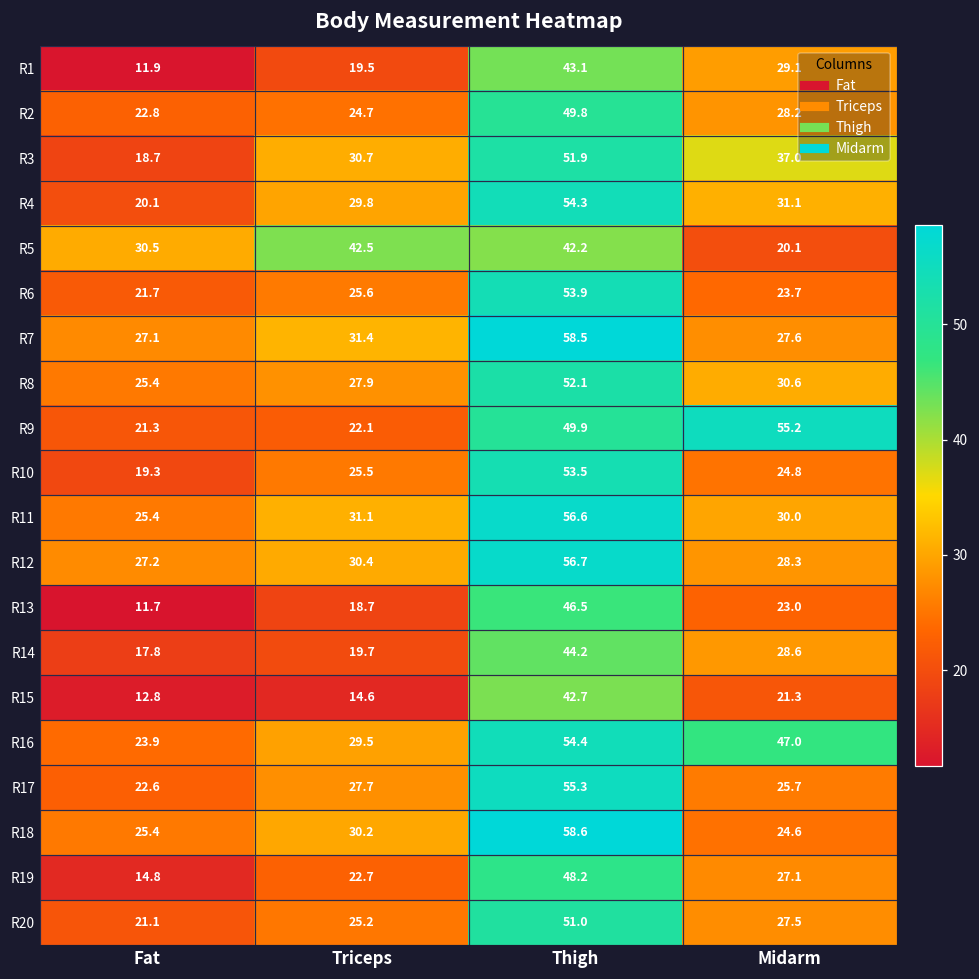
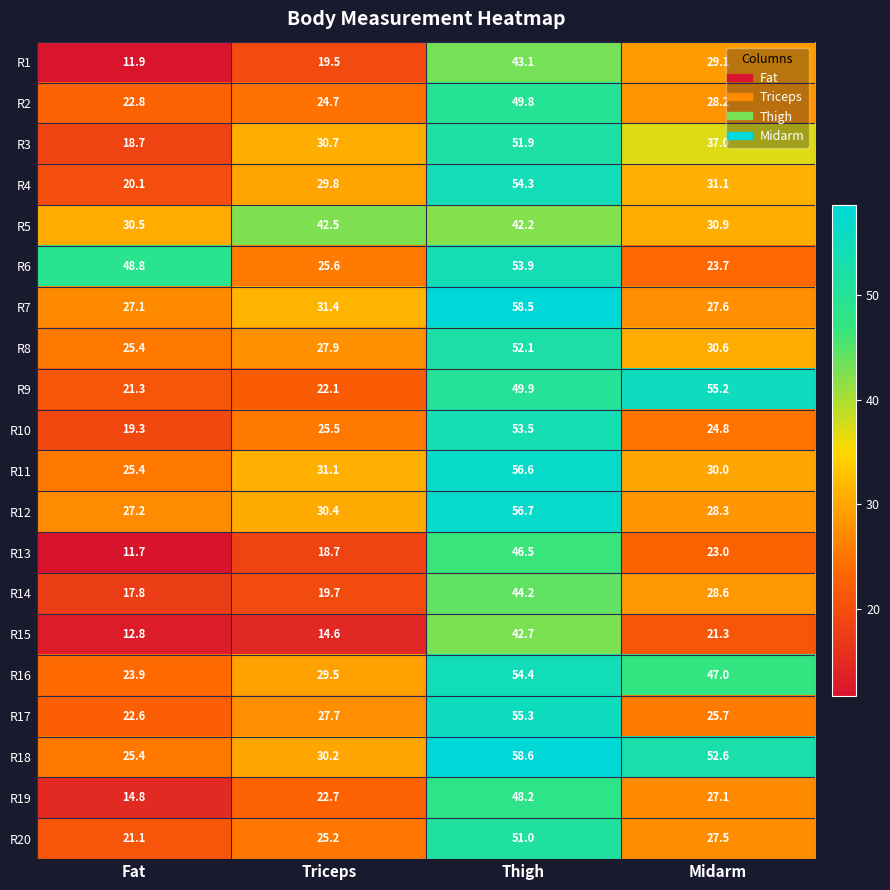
R5, Midarm: 20.1 -> 30.9
R6, Fat: 21.7 -> 48.8
R18, Midarm: 24.6 -> 52.6
